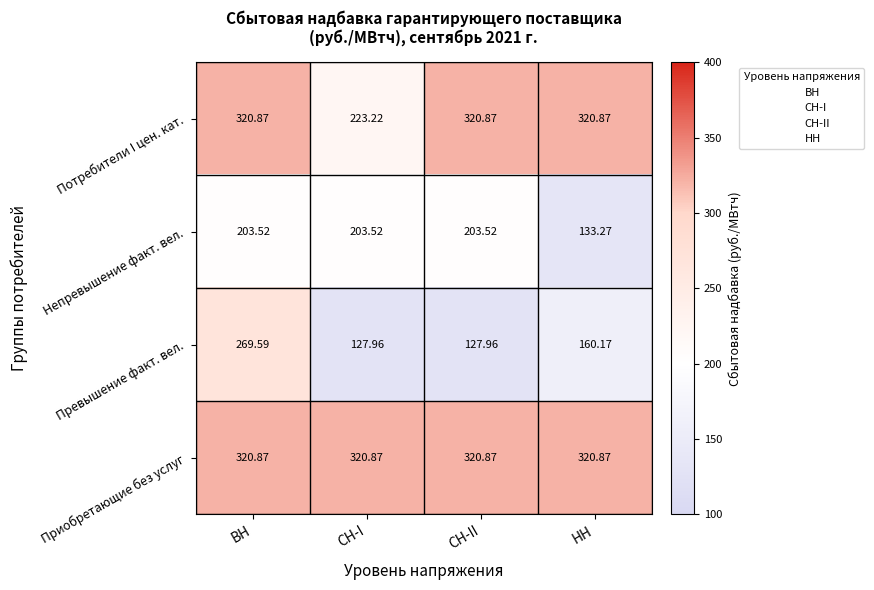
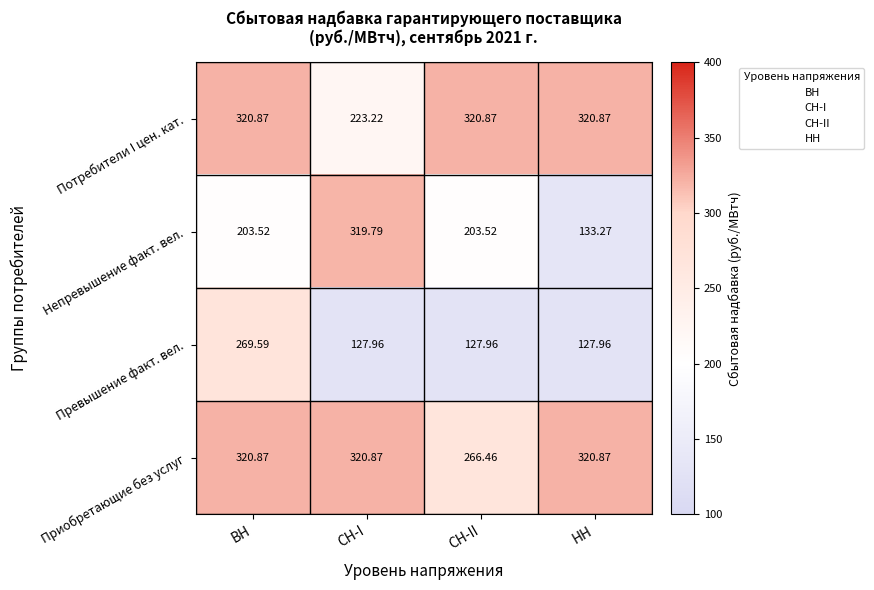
Непревышение факт. вел., СН-I: 203.52 -> 319.79
Превышение факт. вел., НН: 160.17 -> 127.96
Приобретающие без услуг, СН-II: 320.87 -> 266.46
